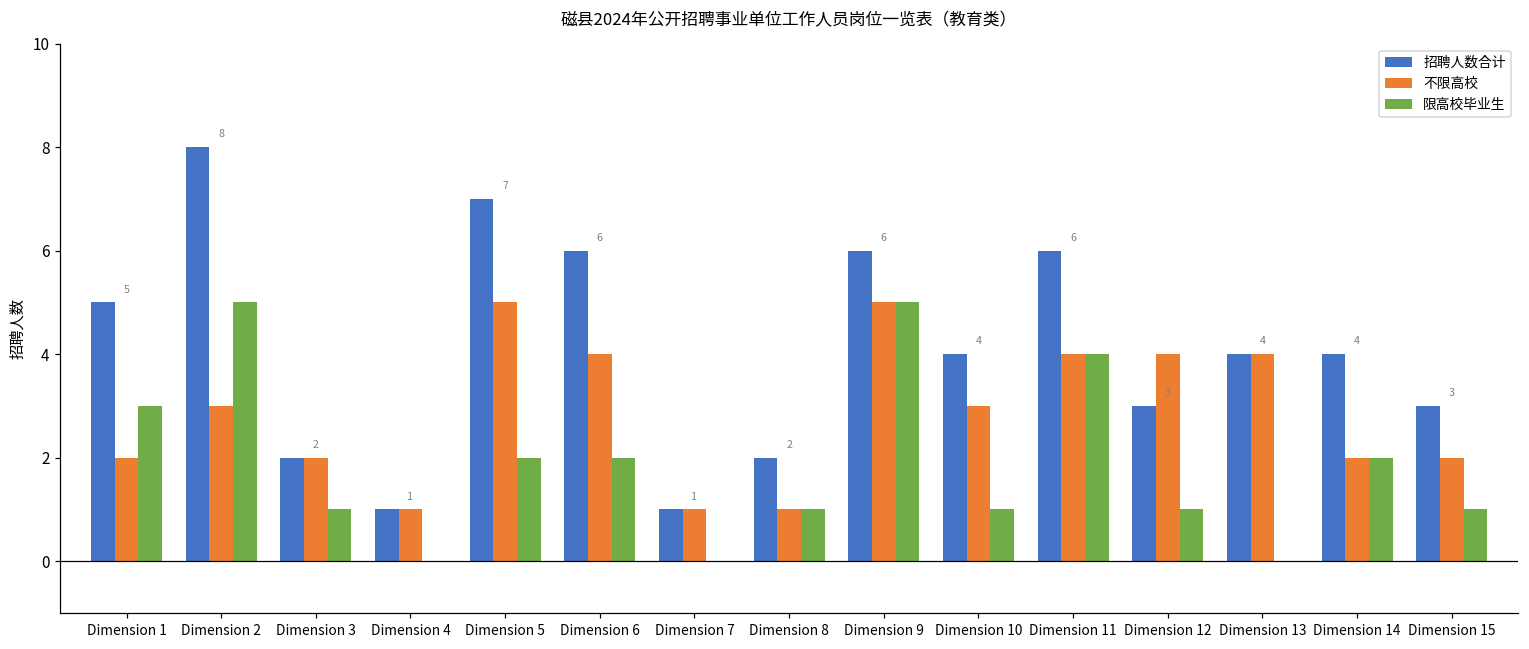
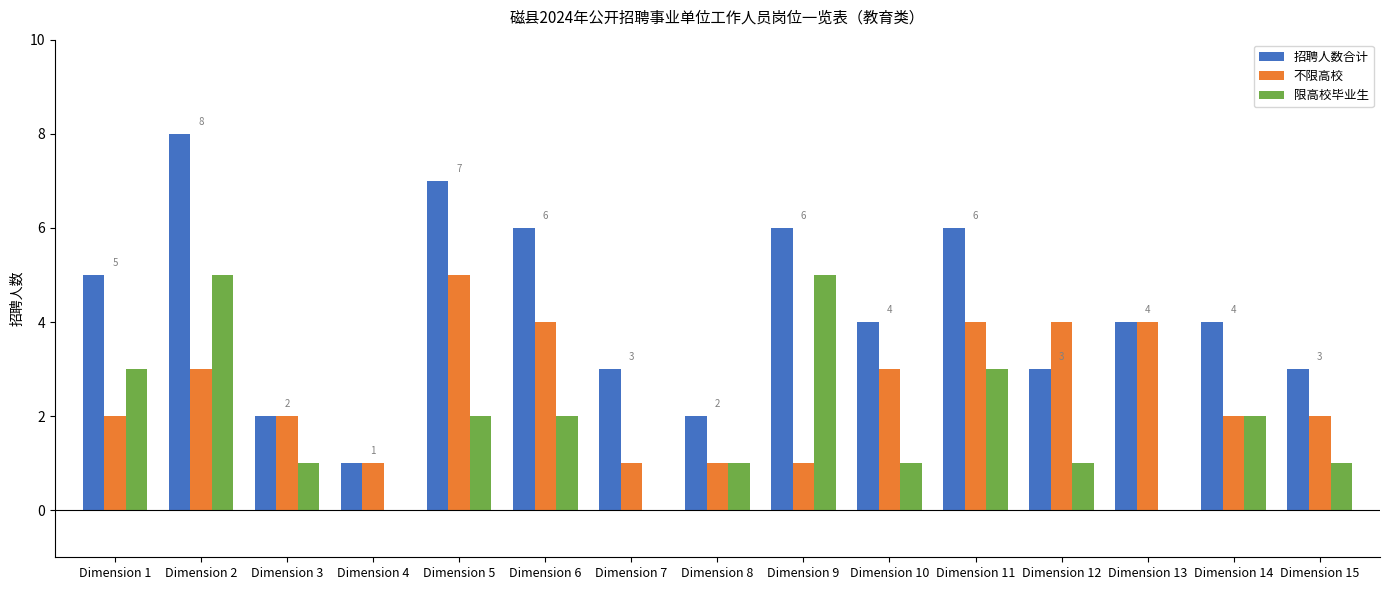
招聘人数合计, Dimension 7: 1 -> 3
不限高校, Dimension 9: 5 -> 1
限高校毕业生, Dimension 11: 4 -> 3
